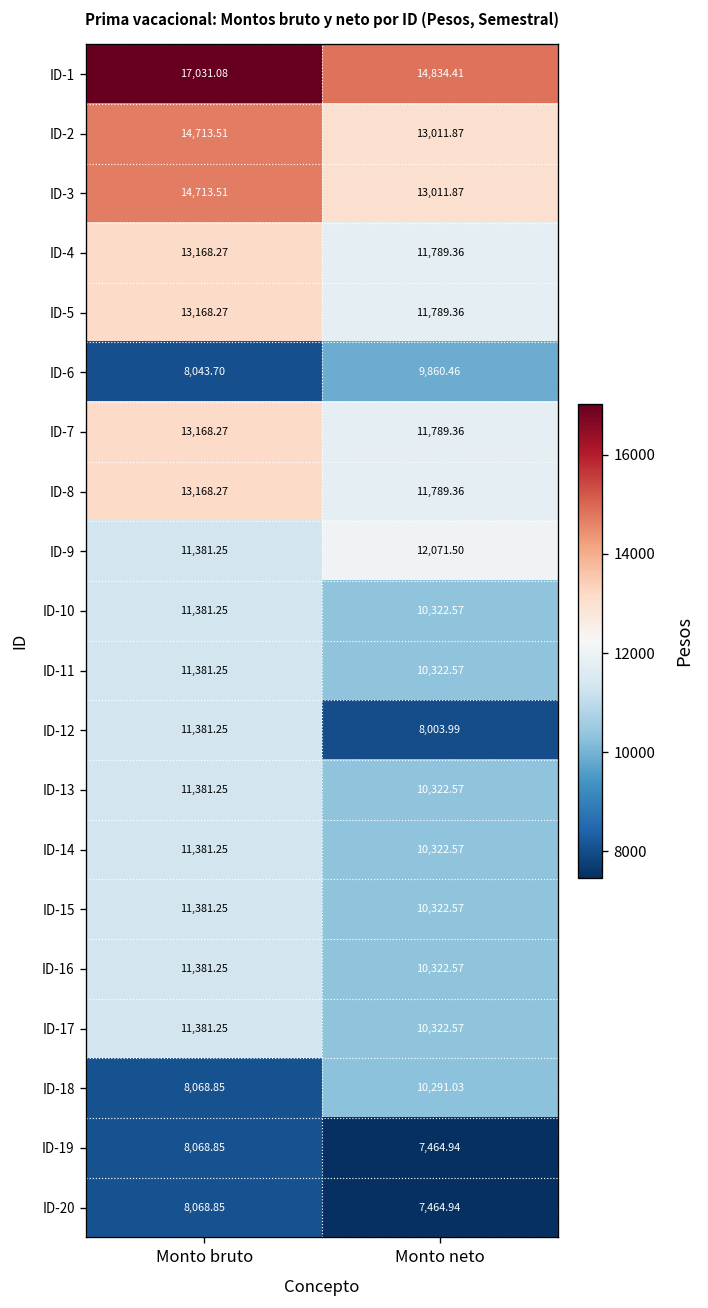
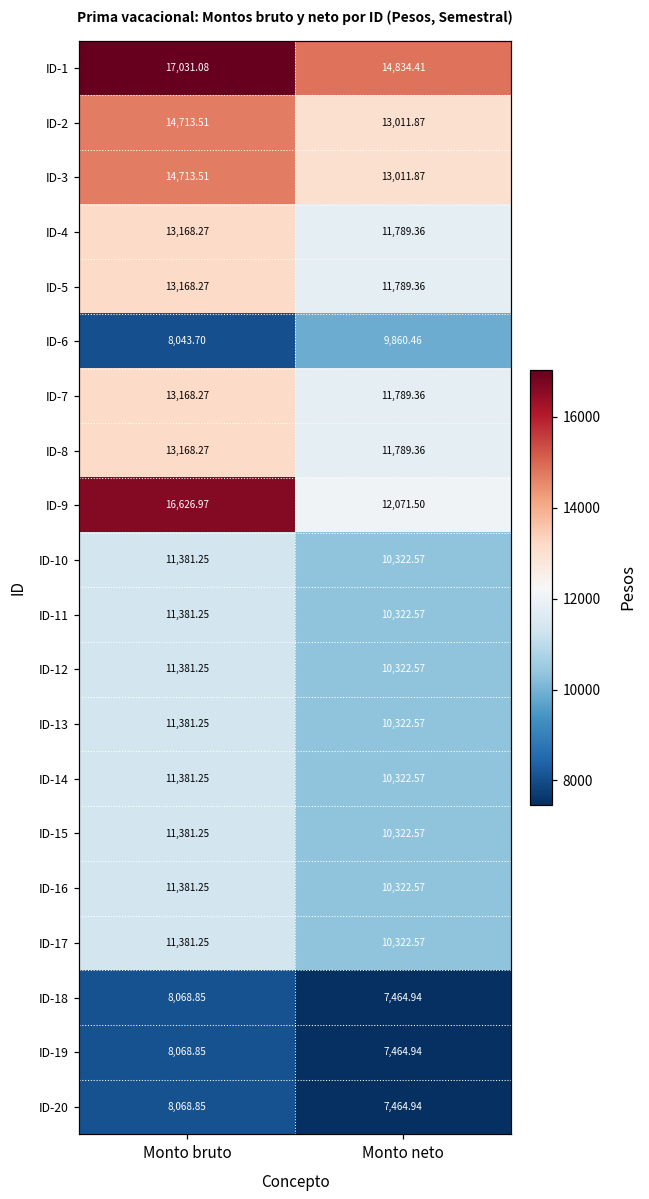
ID-9, Monto bruto: 11,381.25 -> 16,626.97
ID-12, Monto neto: 8,003.99 -> 10,322.57
ID-18, Monto neto: 10,291.03 -> 7,464.94
